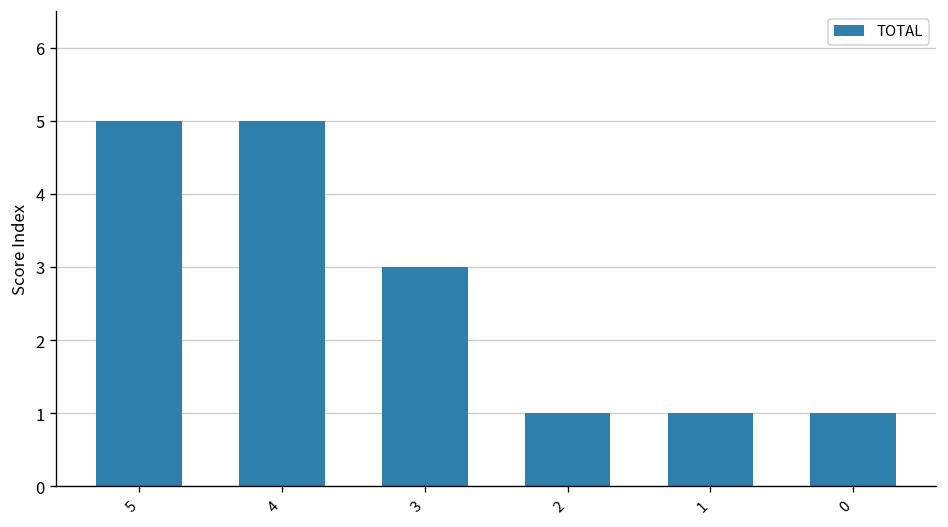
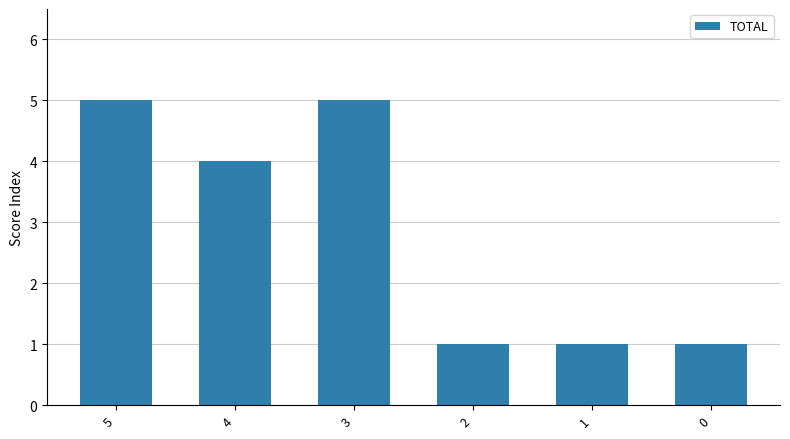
4: 5 -> 4
3: 3 -> 5
